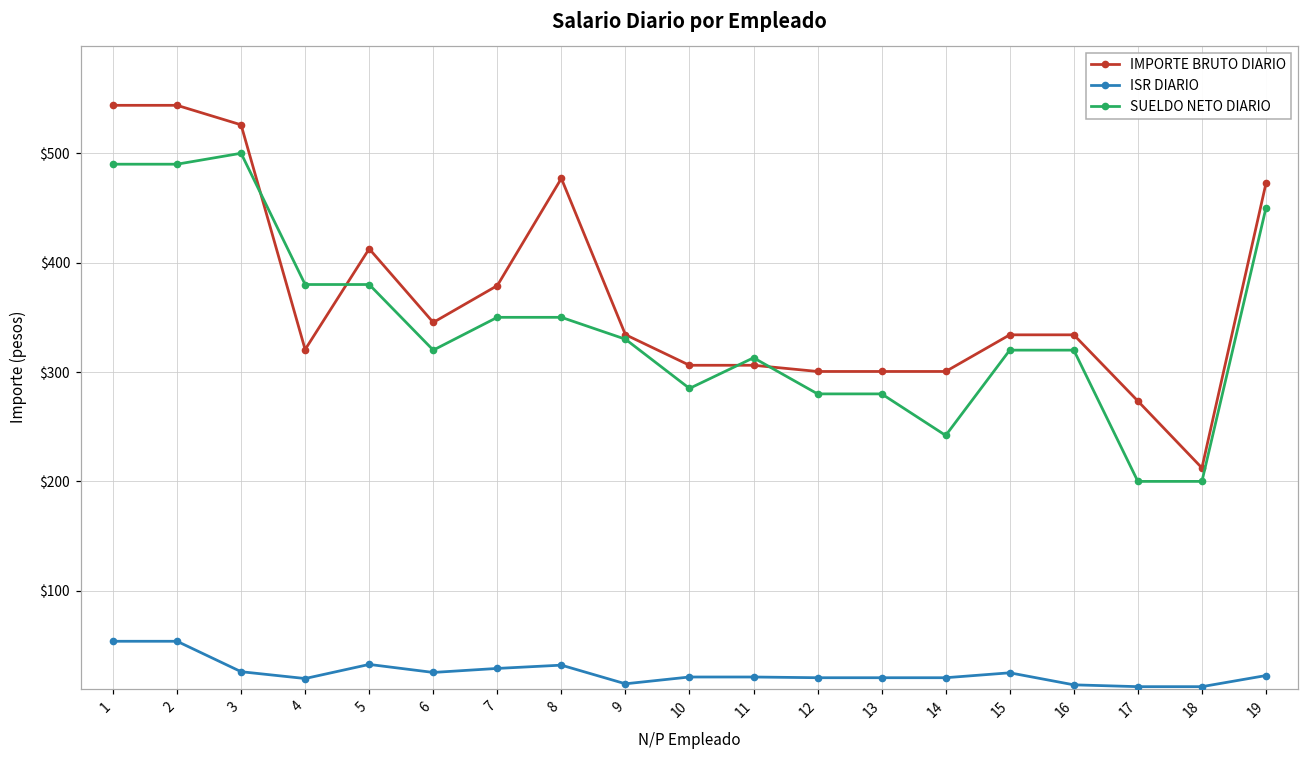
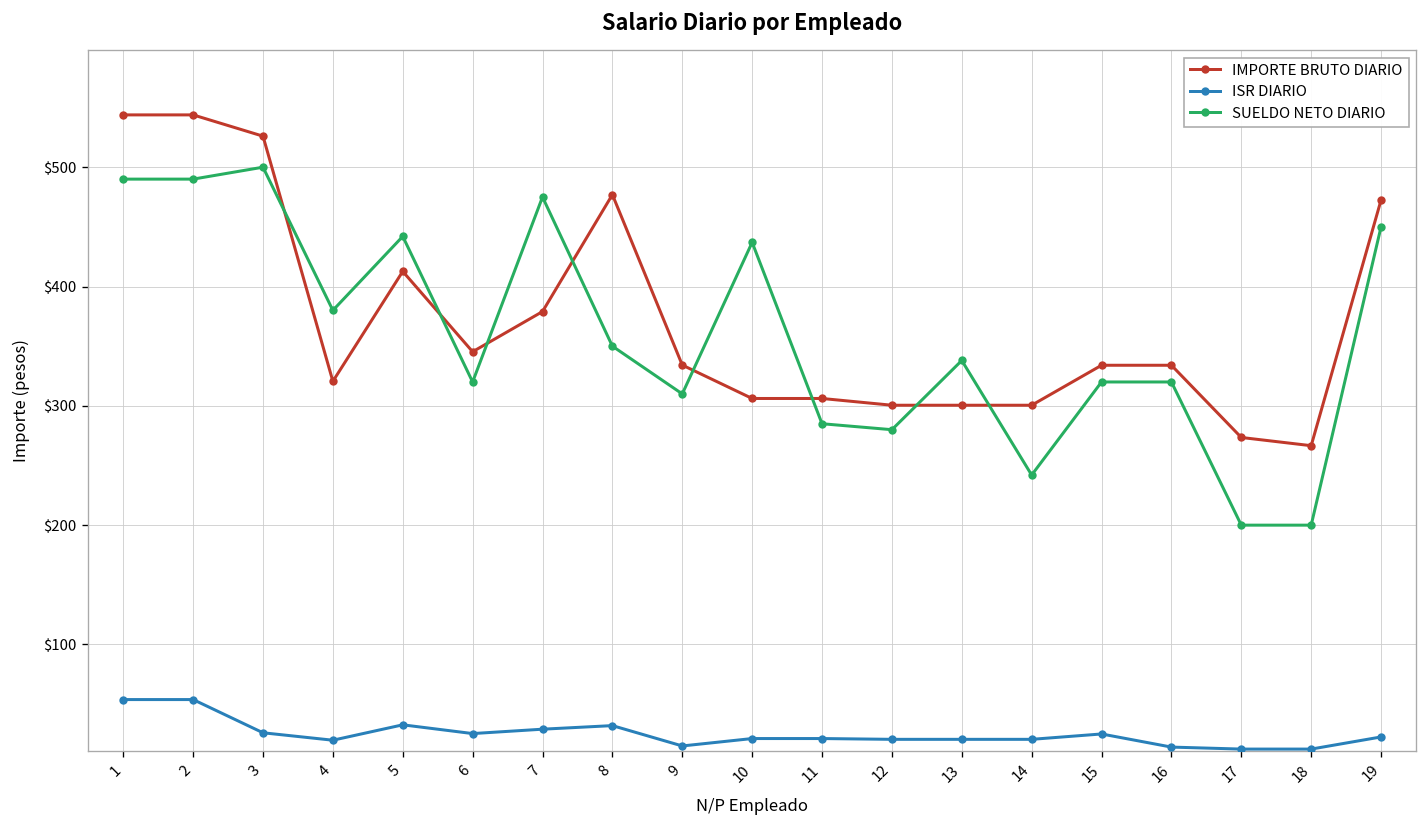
SUELDO NETO DIARIO, 5: $380 -> $440
SUELDO NETO DIARIO, 7: $350 -> $480
SUELDO NETO DIARIO, 9: $330 -> $310
SUELDO NETO DIARIO, 10: $290 -> $440
SUELDO NETO DIARIO, 11: $310 -> $290
SUELDO NETO DIARIO, 13: $280 -> $340
IMPORTE BRUTO DIARIO, 18: $210 -> $270
